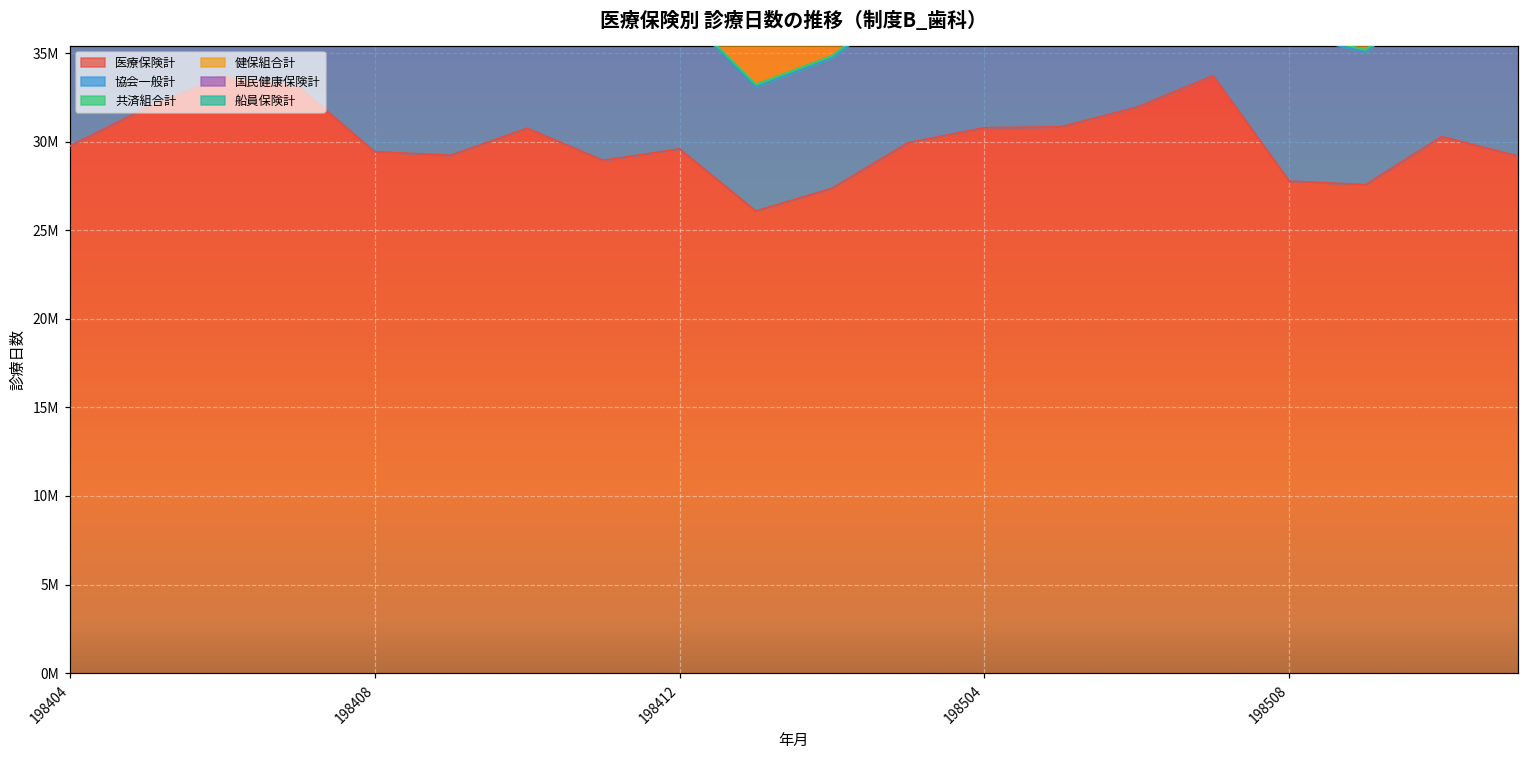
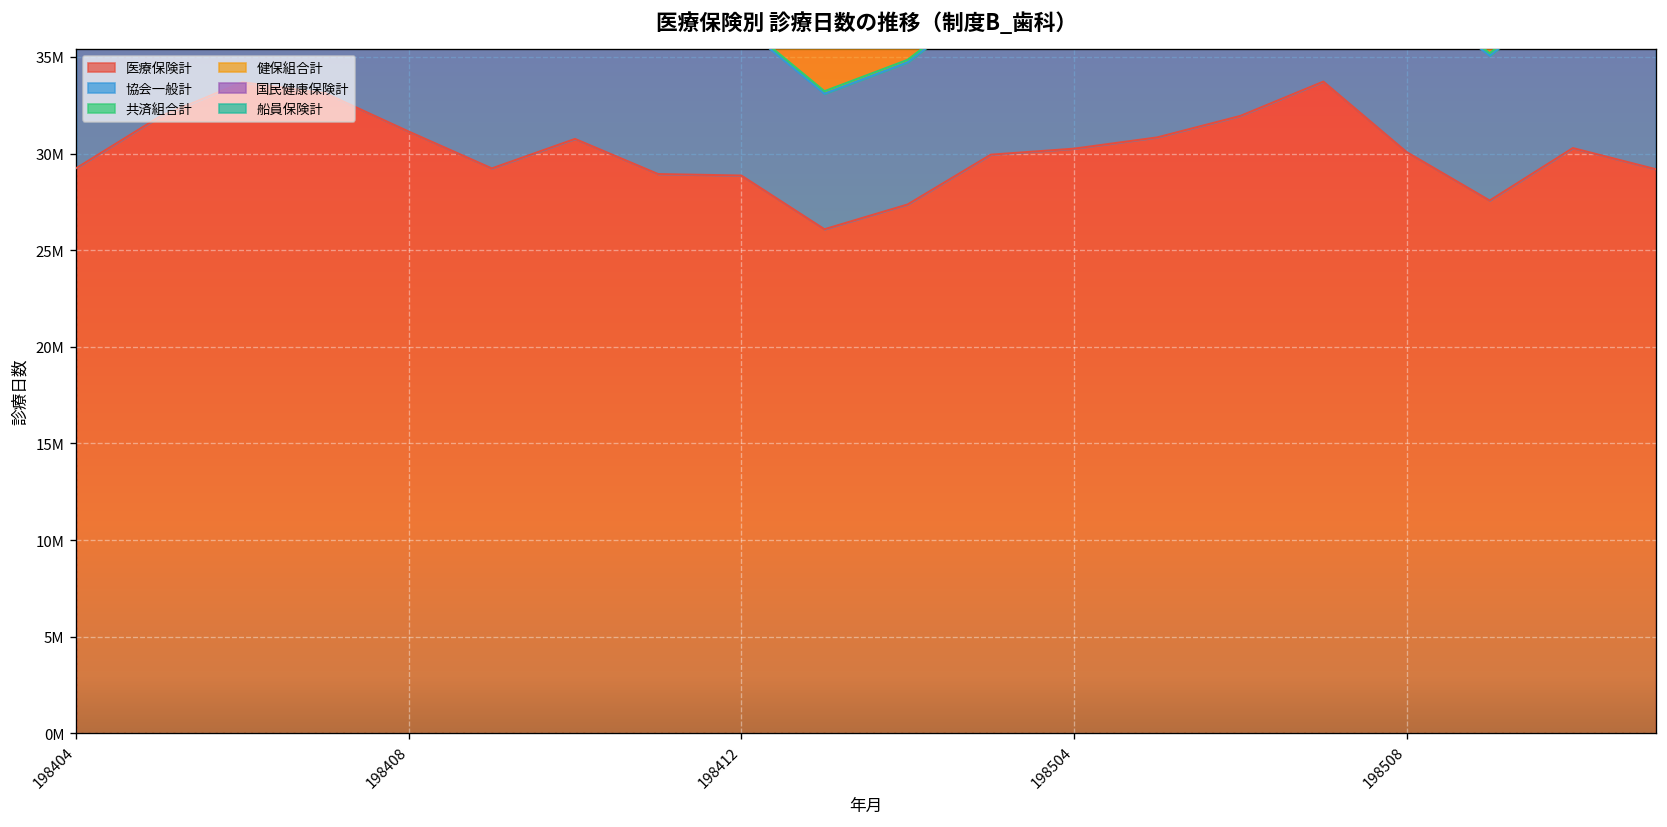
医療保険計, 198404: 29800000 -> 29200000
医療保険計, 198408: 29400000 -> 31100000
医療保険計, 198412: 29600000 -> 28900000
医療保険計, 198504: 30800000 -> 30300000
医療保険計, 198508: 27800000 -> 30100000
